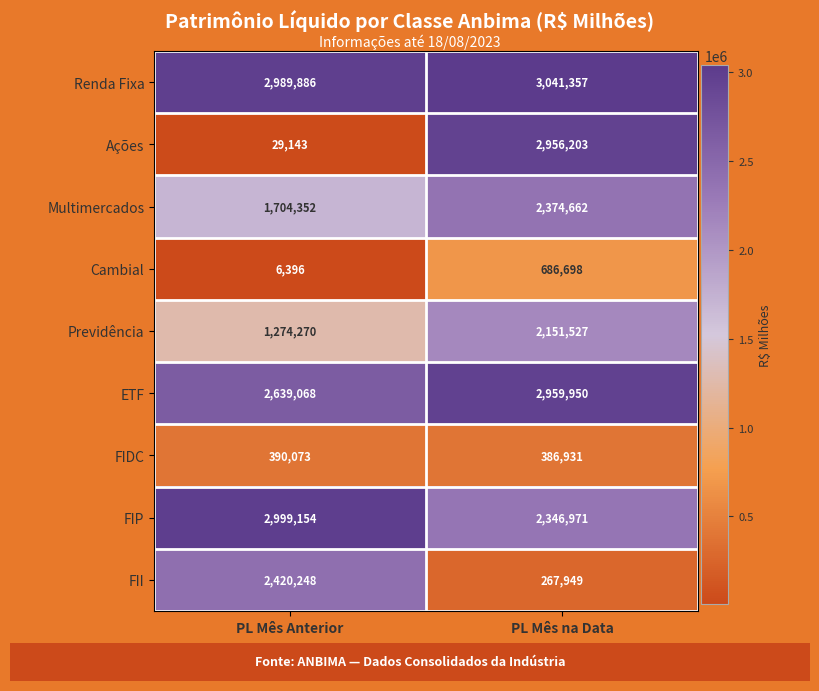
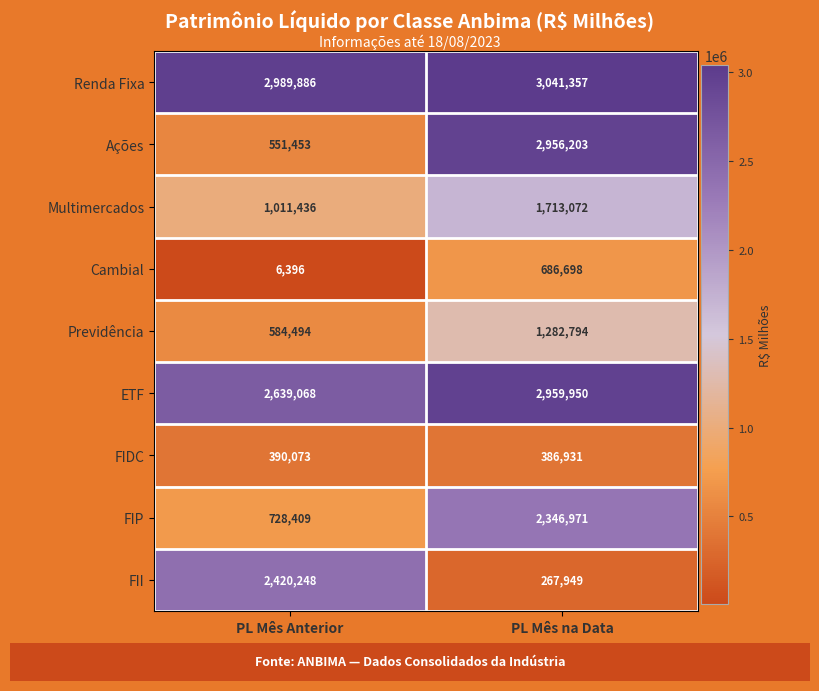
Ações, PL Mês Anterior: 29,143 -> 551,453
Multimercados, PL Mês Anterior: 1,704,352 -> 1,011,436
Multimercados, PL Mês na Data: 2,374,662 -> 1,713,072
Previdência, PL Mês Anterior: 1,274,270 -> 584,494
Previdência, PL Mês na Data: 2,151,527 -> 1,282,794
FIP, PL Mês Anterior: 2,999,154 -> 728,409
